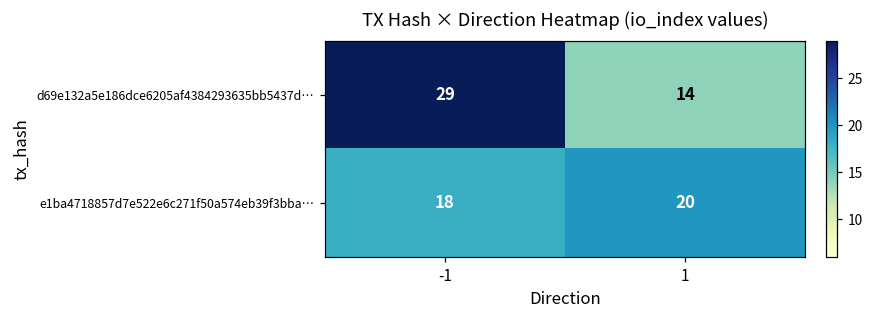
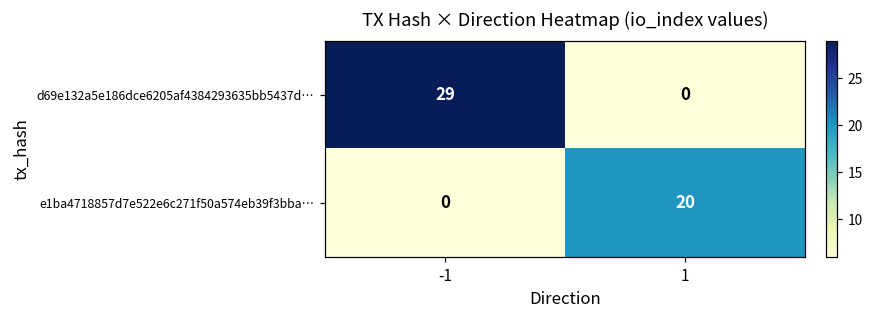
d69e132a5e186dce6205af4384293635bb5437d…, 1: 14 -> 0
e1ba4718857d7e522e6c271f50a574eb39f3bba…, -1: 18 -> 0
